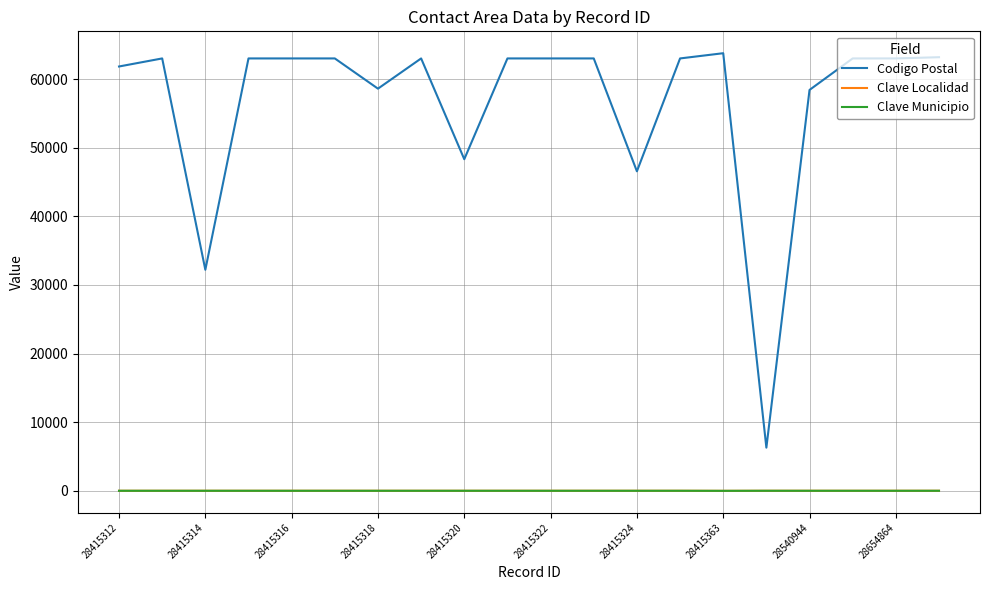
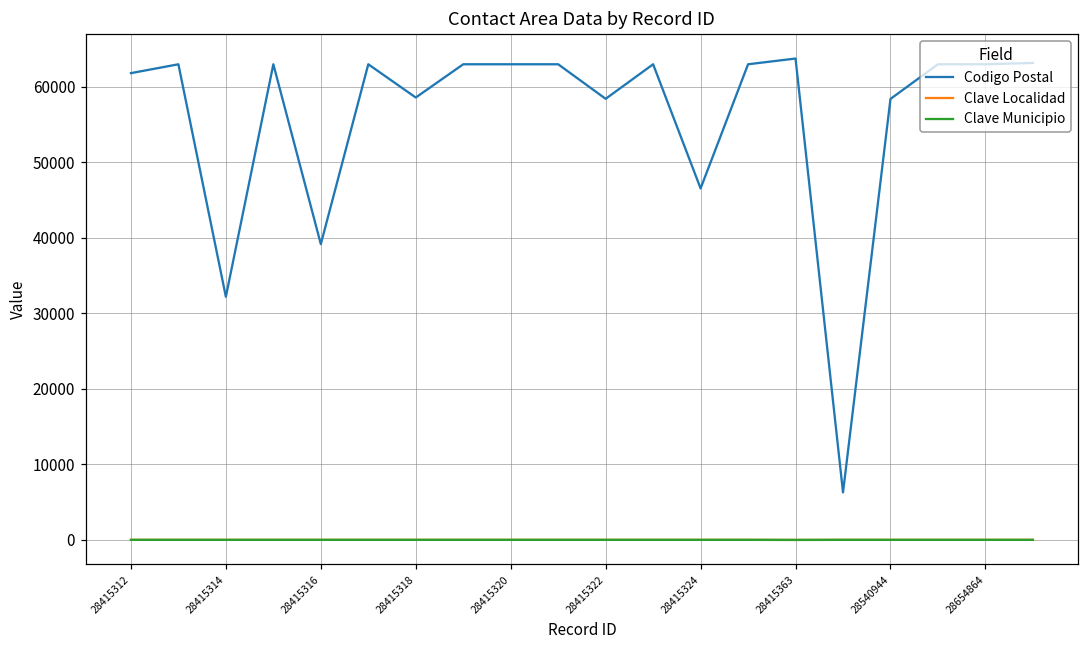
Codigo Postal, 28415316: 63000 -> 39000
Codigo Postal, 28415320: 48000 -> 63000
Codigo Postal, 28415322: 63000 -> 58000
